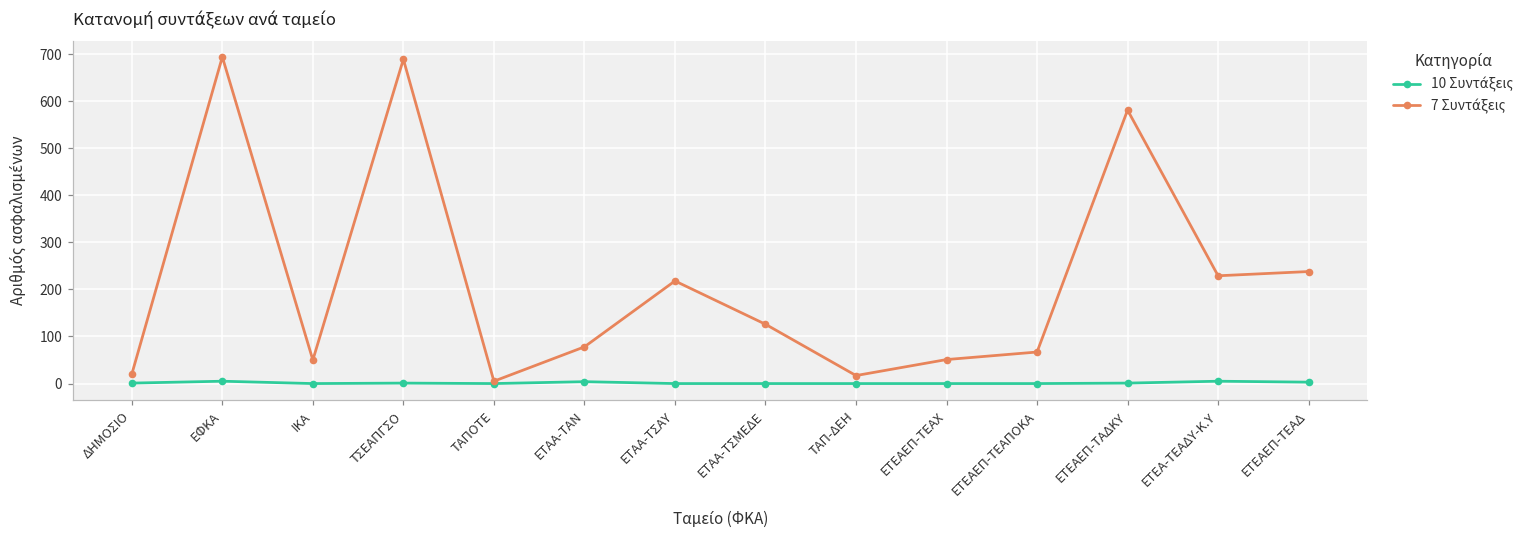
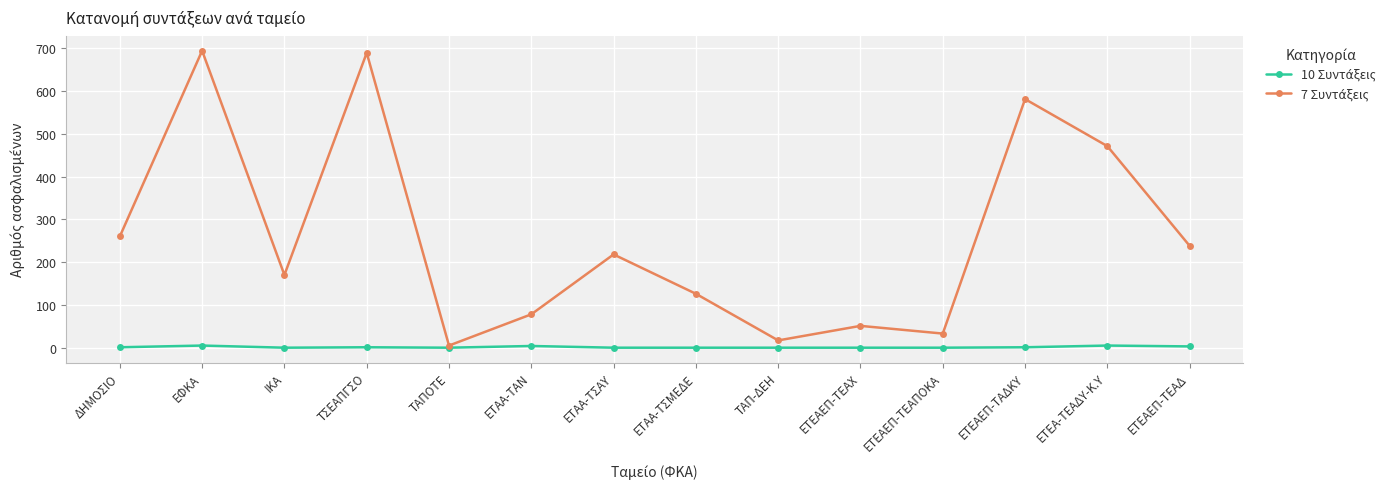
7 Συντάξεις, ΔΗΜΟΣΙΟ: 20 -> 260
7 Συντάξεις, ΙΚΑ: 50 -> 170
7 Συντάξεις, ΕΤΕΑΕΠ-ΤΕΑΠΟΚΑ: 70 -> 30
7 Συντάξεις, ΕΤΕΑ-ΤΕΑΔΥ-Κ.Υ: 230 -> 470
